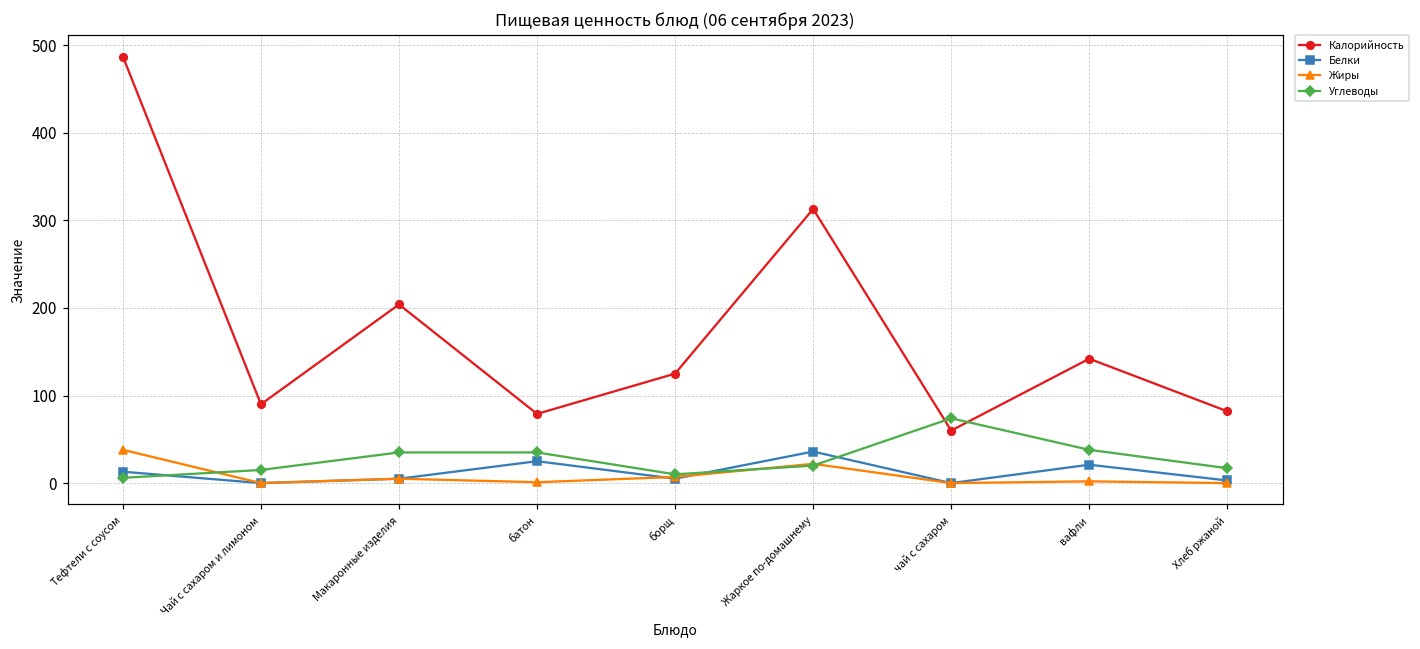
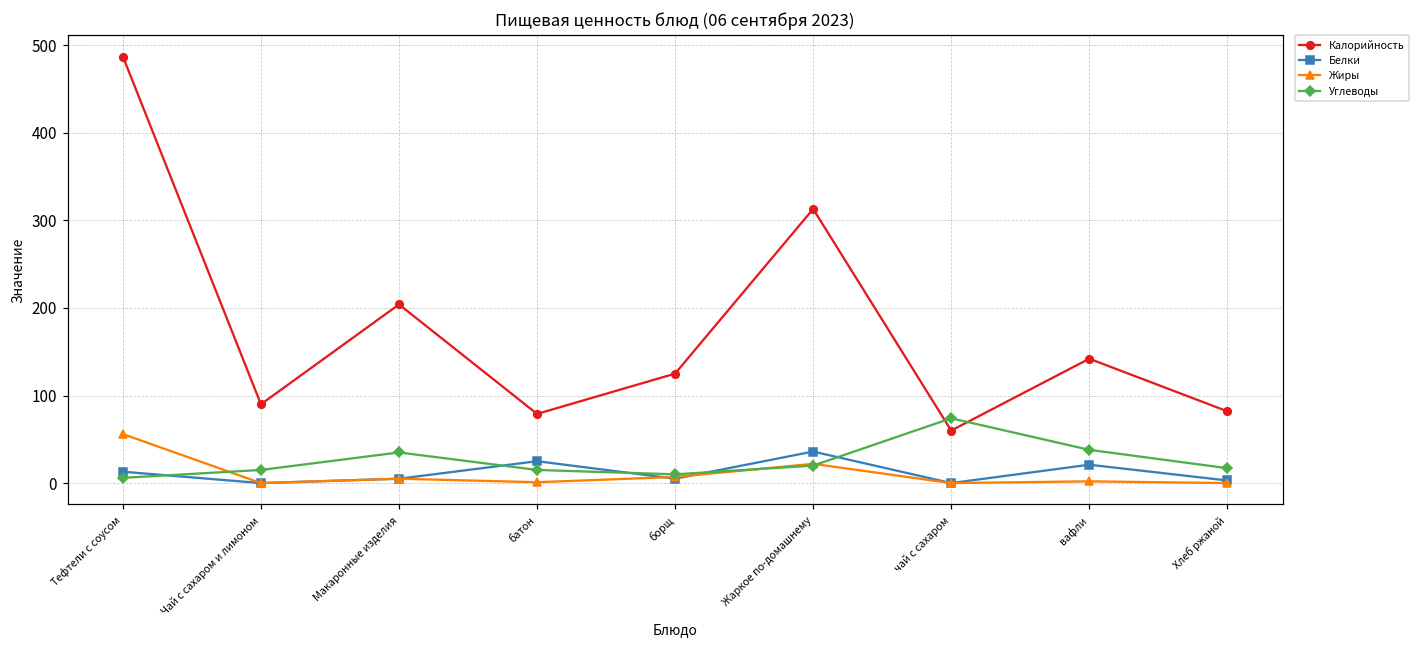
Жиры, Тефтели с соусом: 40 -> 60
Углеводы, батон: 40 -> 20
